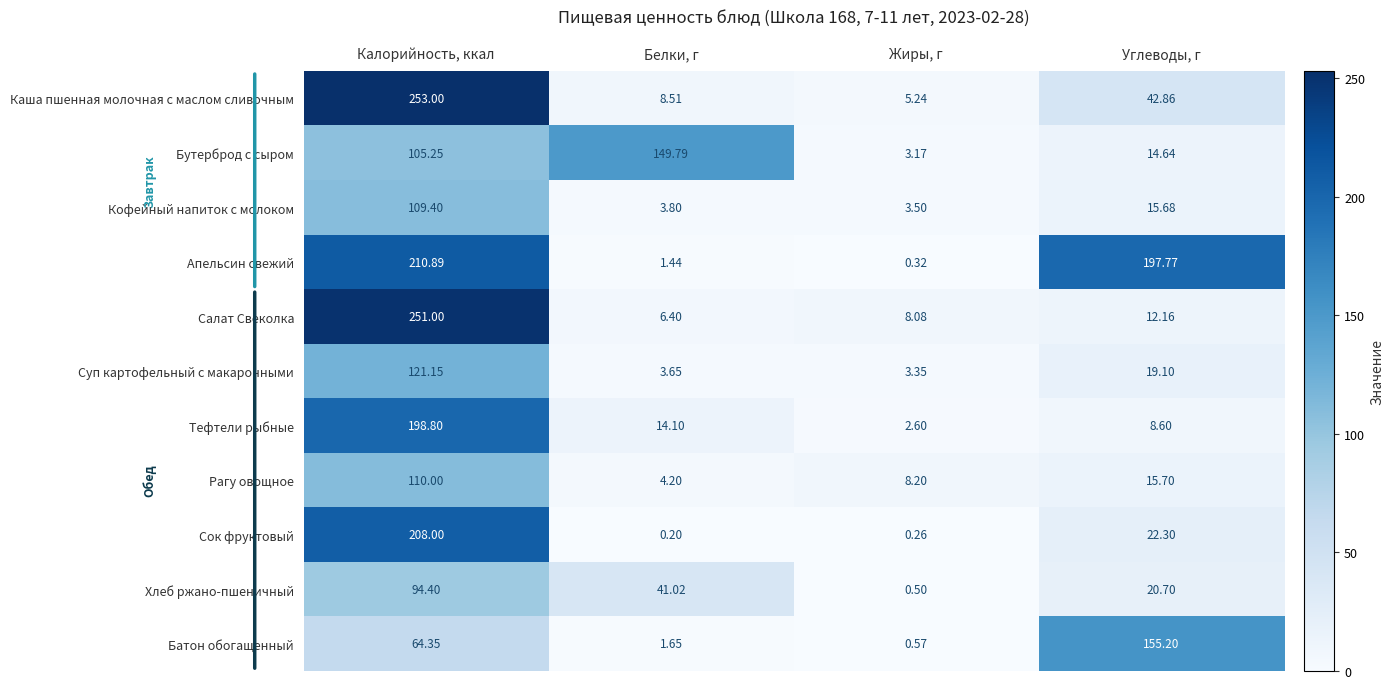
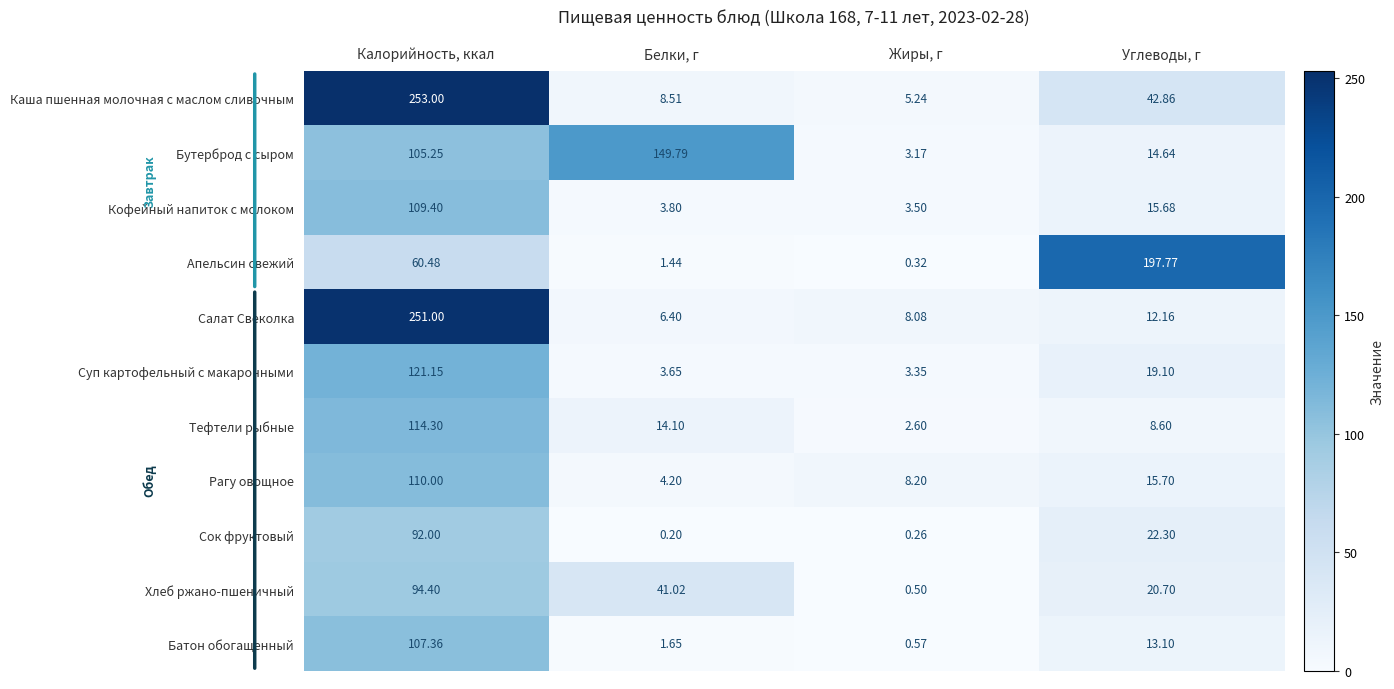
Апельсин свежий, Калорийность, ккал: 210.89 -> 60.48
Тефтели рыбные, Калорийность, ккал: 198.80 -> 114.30
Сок фруктовый, Калорийность, ккал: 208.00 -> 92.00
Батон обогащенный, Калорийность, ккал: 64.35 -> 107.36
Батон обогащенный, Углеводы, г: 155.20 -> 13.10
